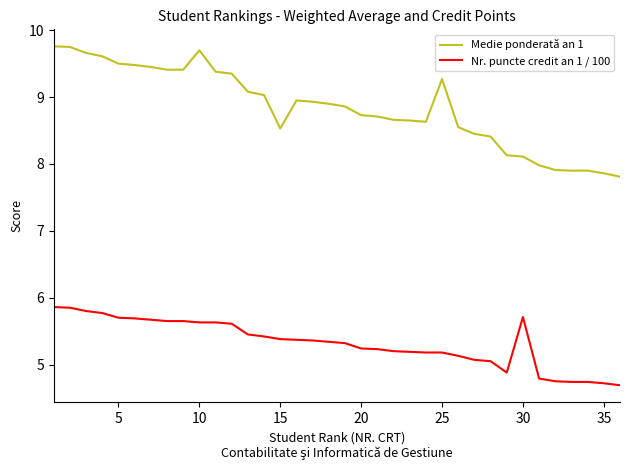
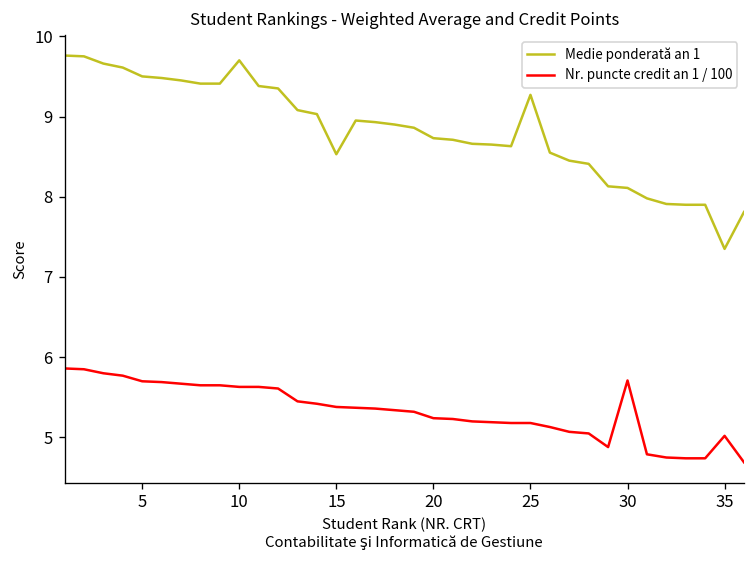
Medie ponderată an 1, 35: 7.9 -> 7.4
Nr. puncte credit an 1 / 100, 35: 4.7 -> 5.0
